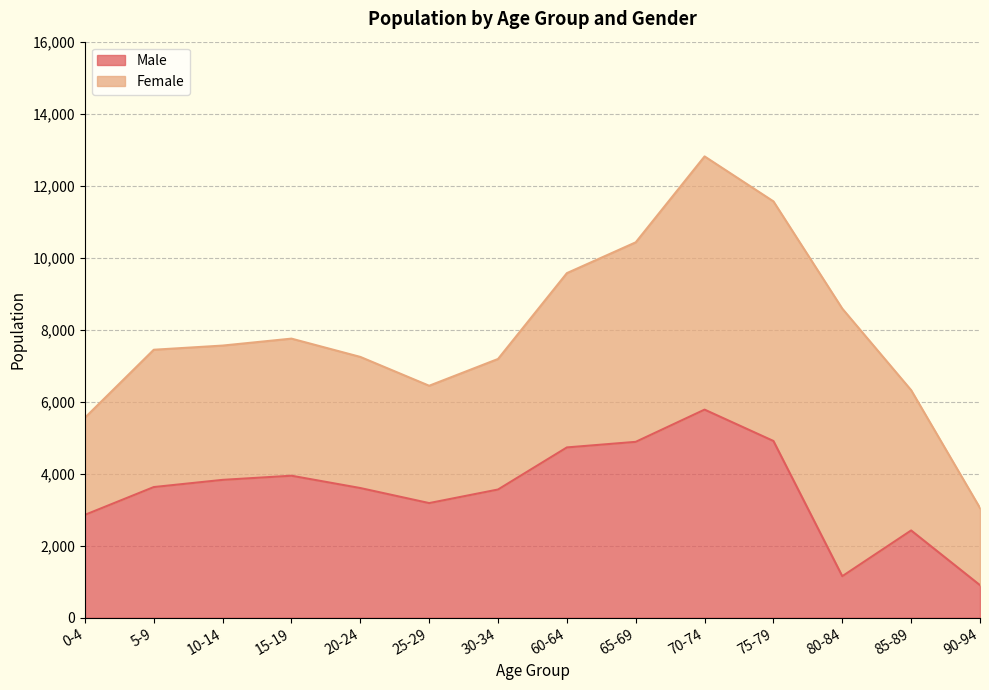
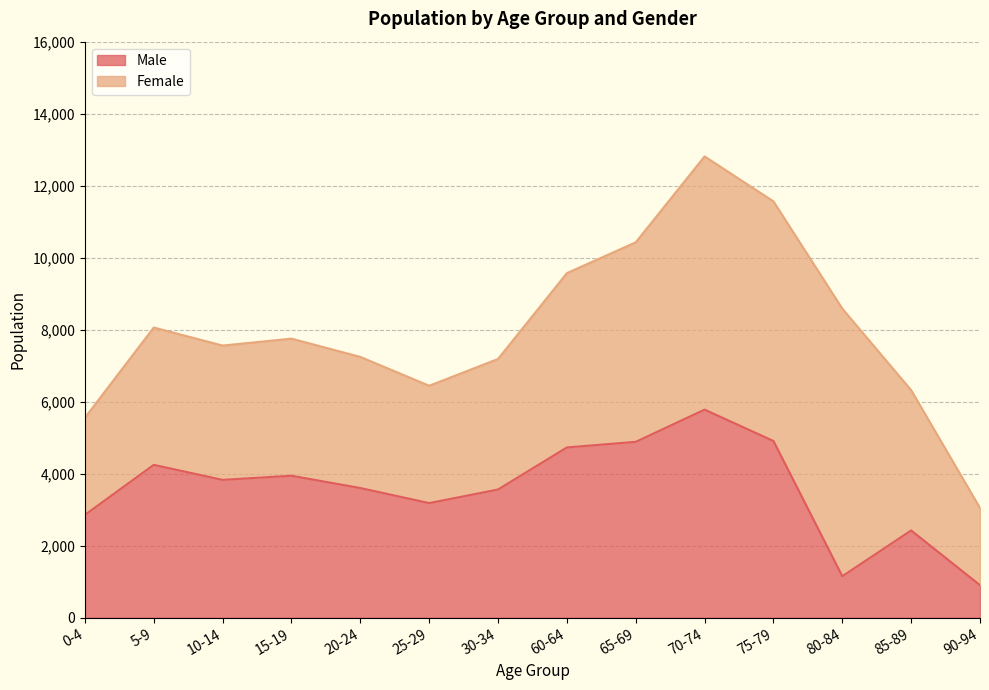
Male, 5-9: 3,600 -> 4,200
